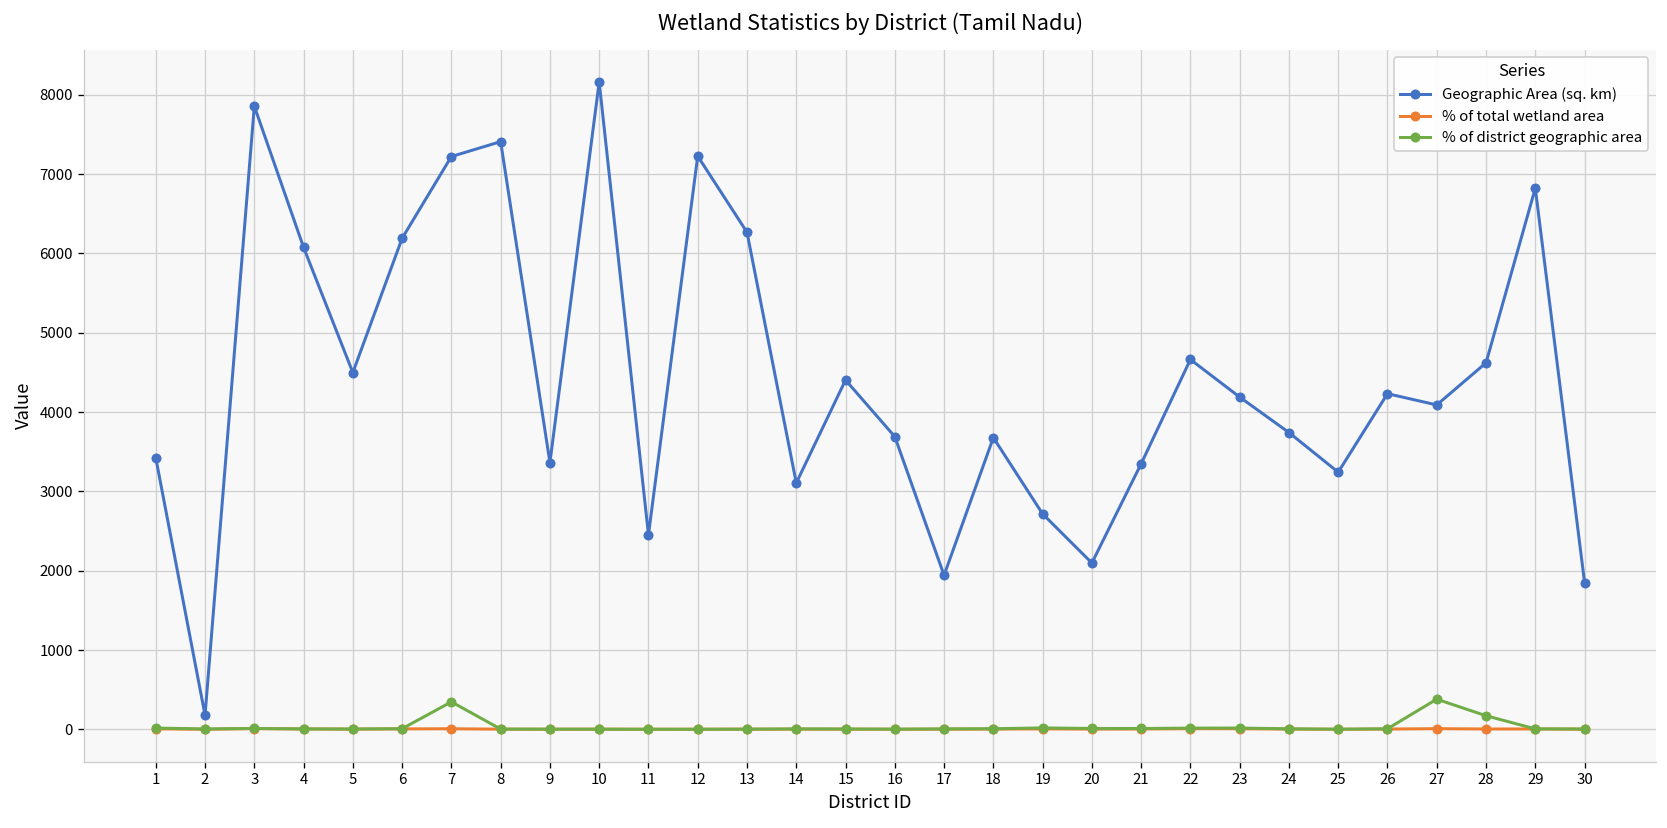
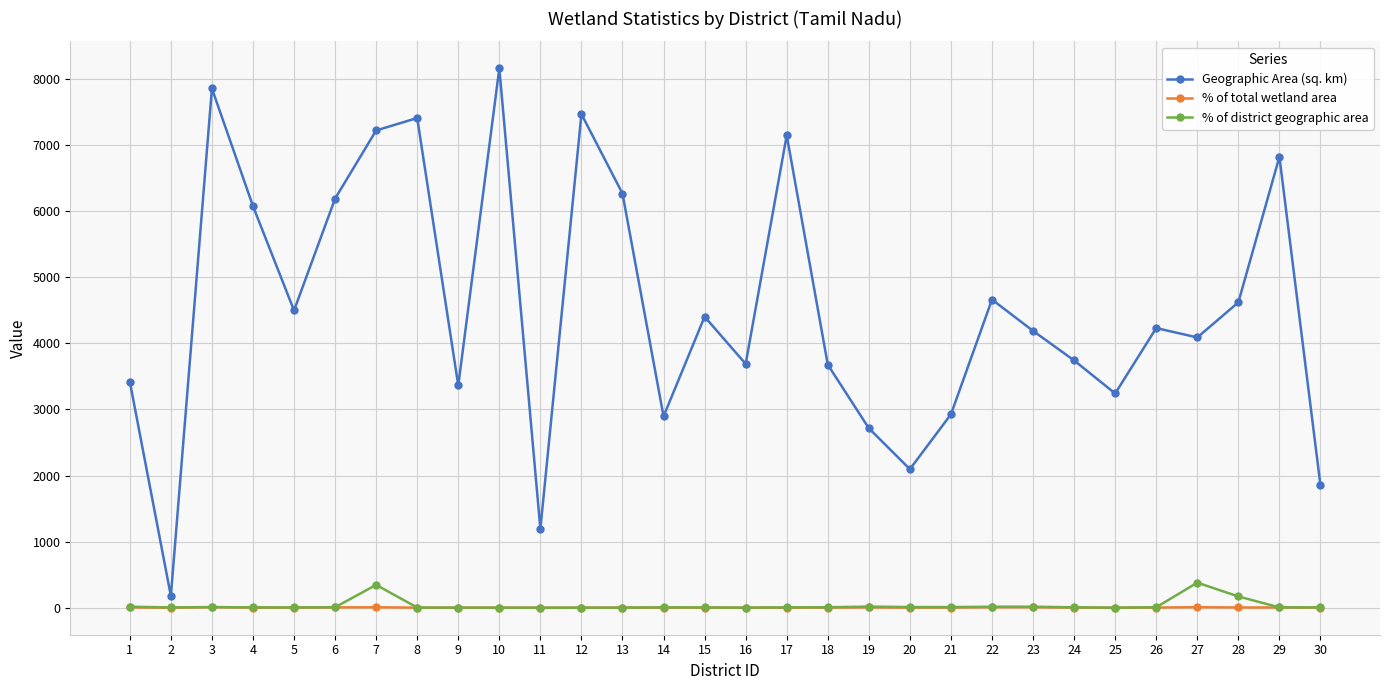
Geographic Area (sq. km), 11: 2500 -> 1200
Geographic Area (sq. km), 12: 7200 -> 7500
Geographic Area (sq. km), 14: 3100 -> 2900
Geographic Area (sq. km), 17: 1900 -> 7100
Geographic Area (sq. km), 21: 3300 -> 2900
